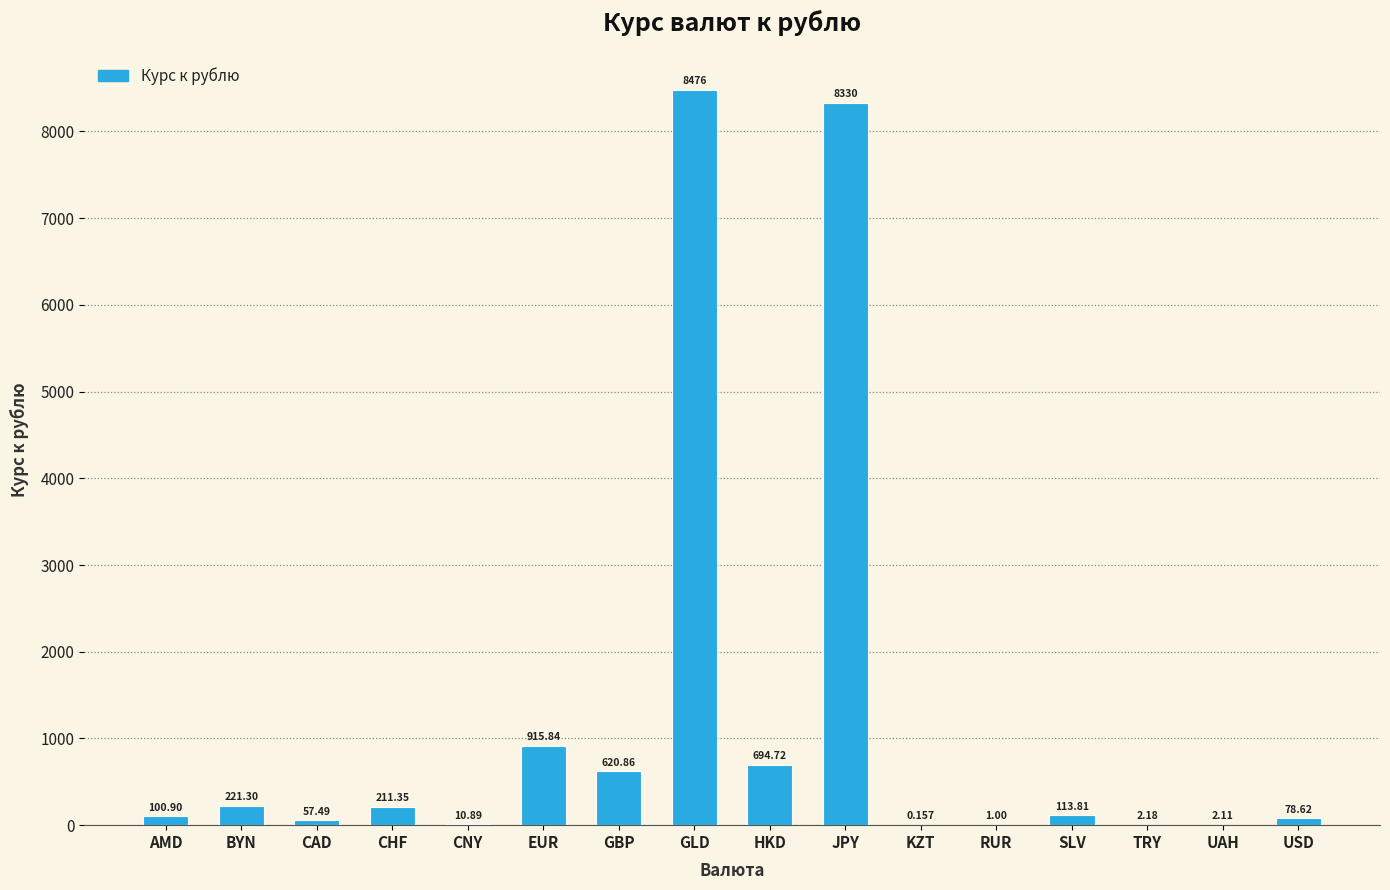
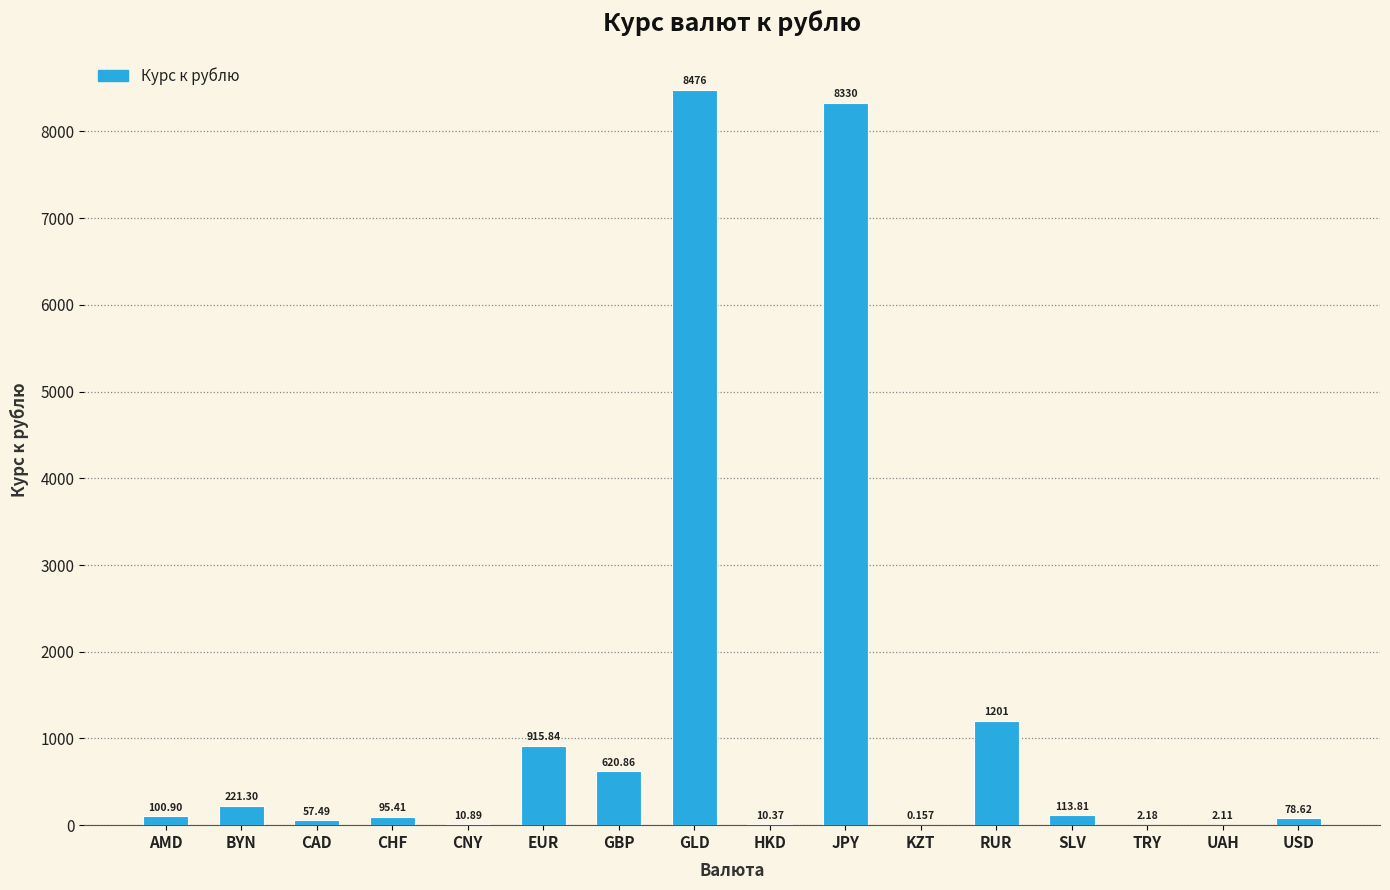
CHF: 211.35 -> 95.41
HKD: 694.72 -> 10.37
RUR: 1.00 -> 1201
